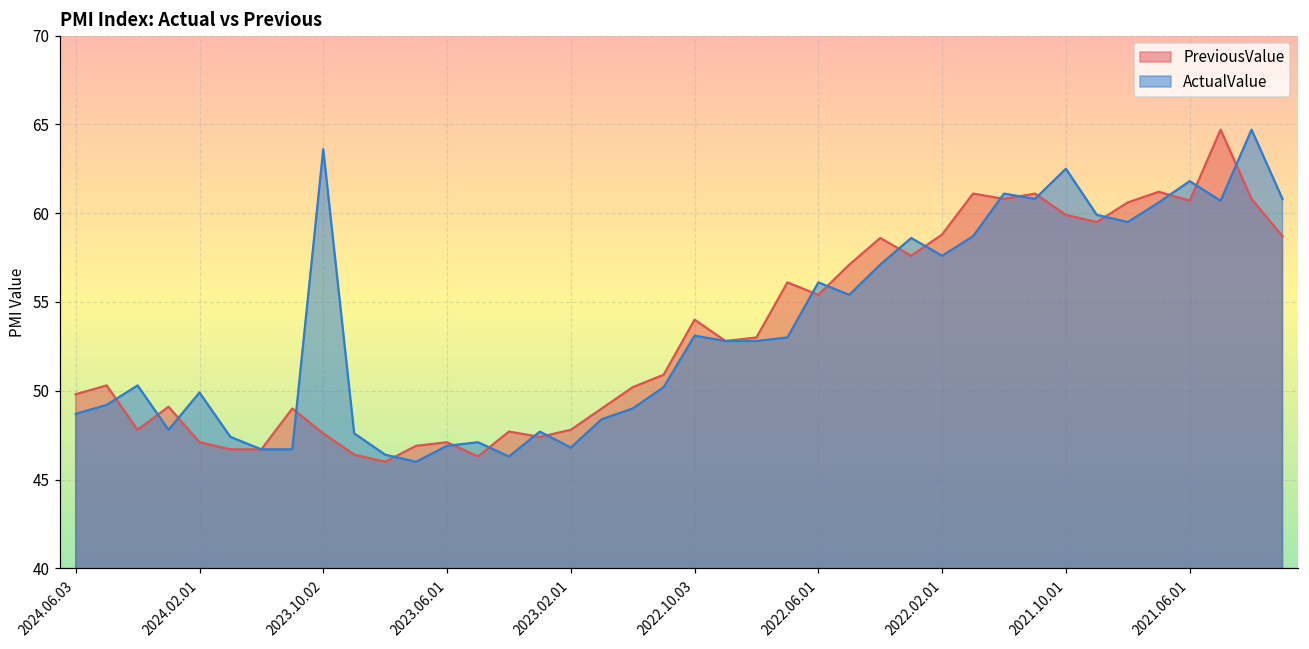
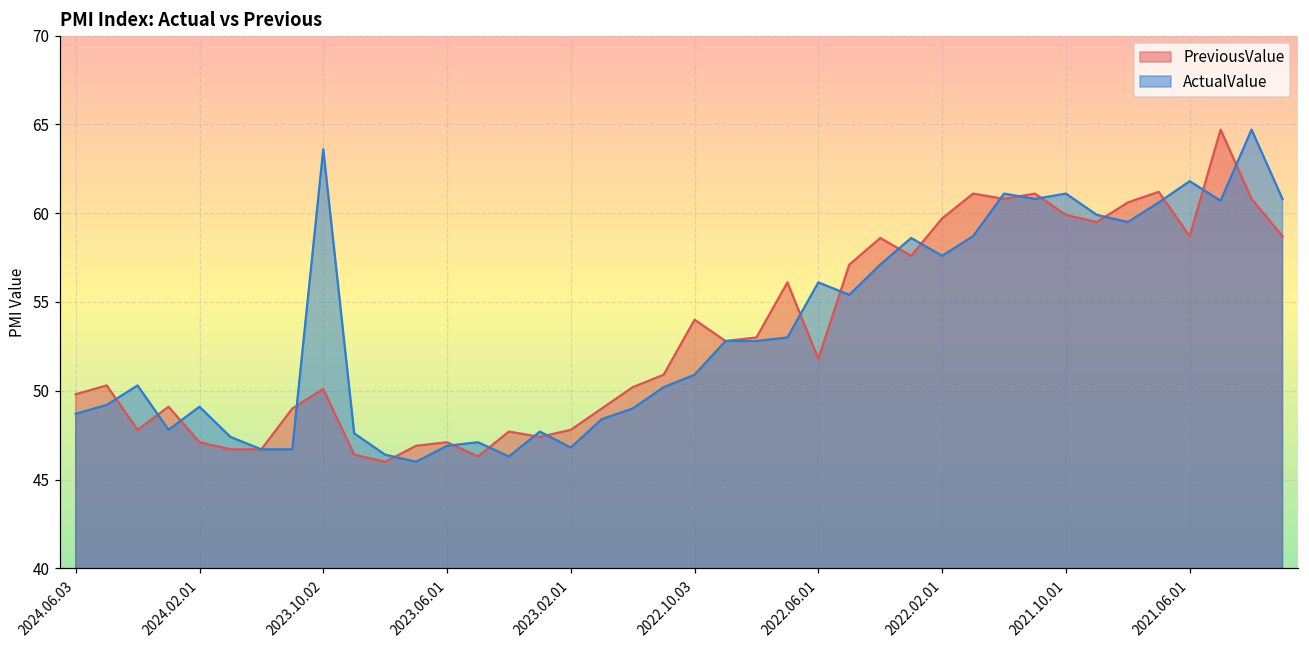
ActualValue, 2024.02.01: 49.9 -> 49.1
PreviousValue, 2023.10.02: 47.6 -> 50.1
ActualValue, 2022.10.03: 53.1 -> 50.9
PreviousValue, 2022.06.01: 55.4 -> 51.8
PreviousValue, 2022.02.01: 58.8 -> 59.7
ActualValue, 2021.10.01: 62.5 -> 61.1
PreviousValue, 2021.06.01: 60.7 -> 58.7
